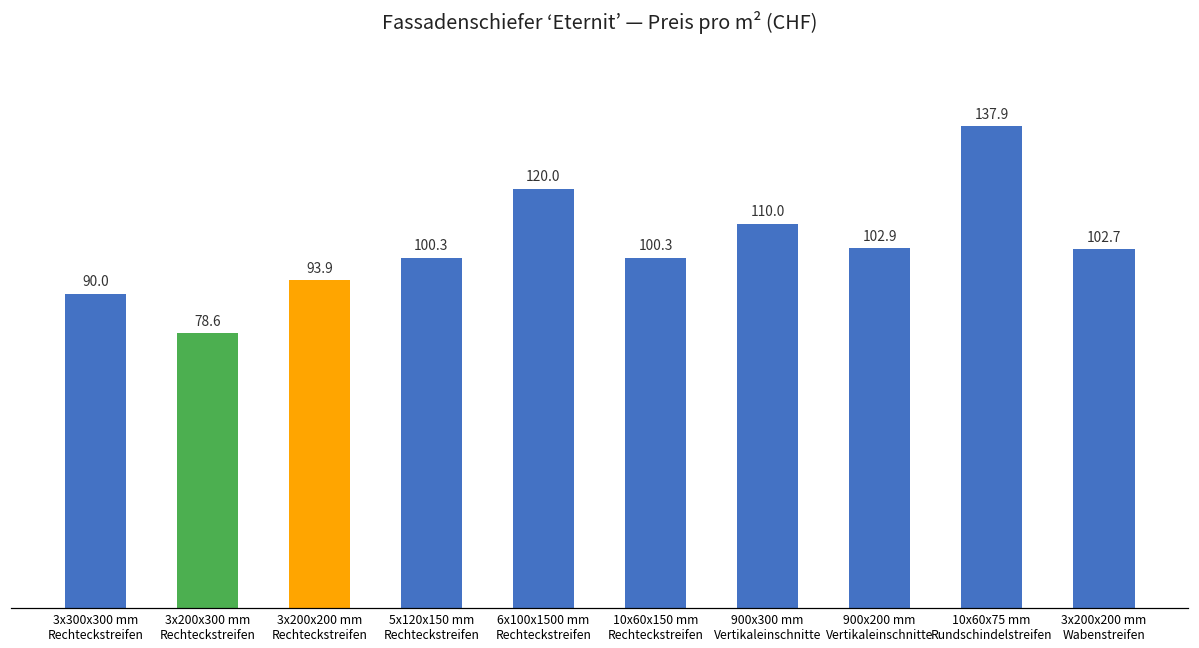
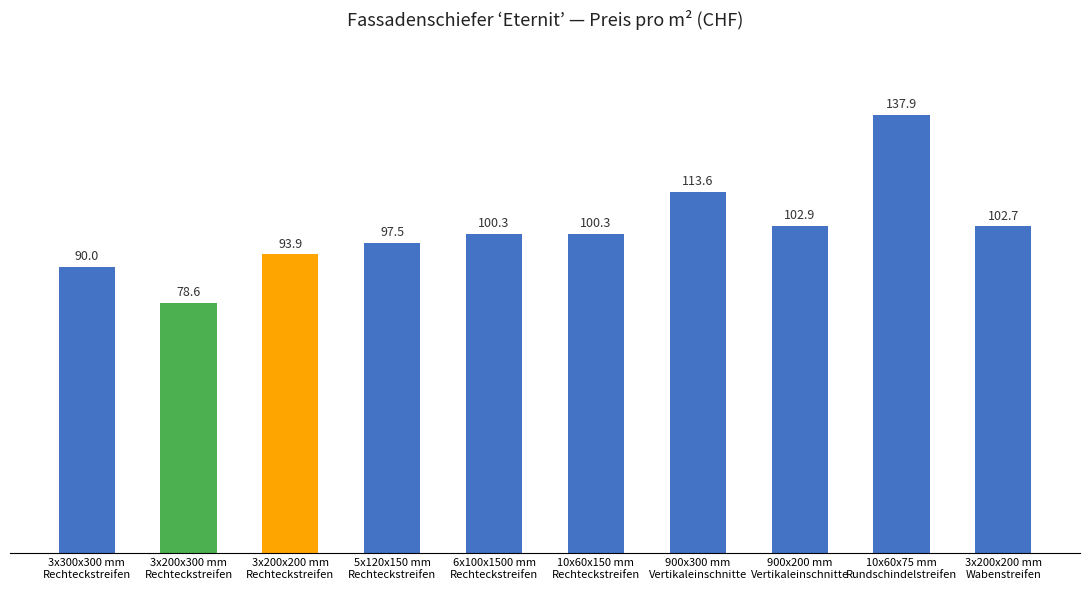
5x120x150 mm Rechteckstreifen: 100.3 -> 97.5
6x100x1500 mm Rechteckstreifen: 120.0 -> 100.3
900x300 mm Vertikaleinschnitte: 110.0 -> 113.6
